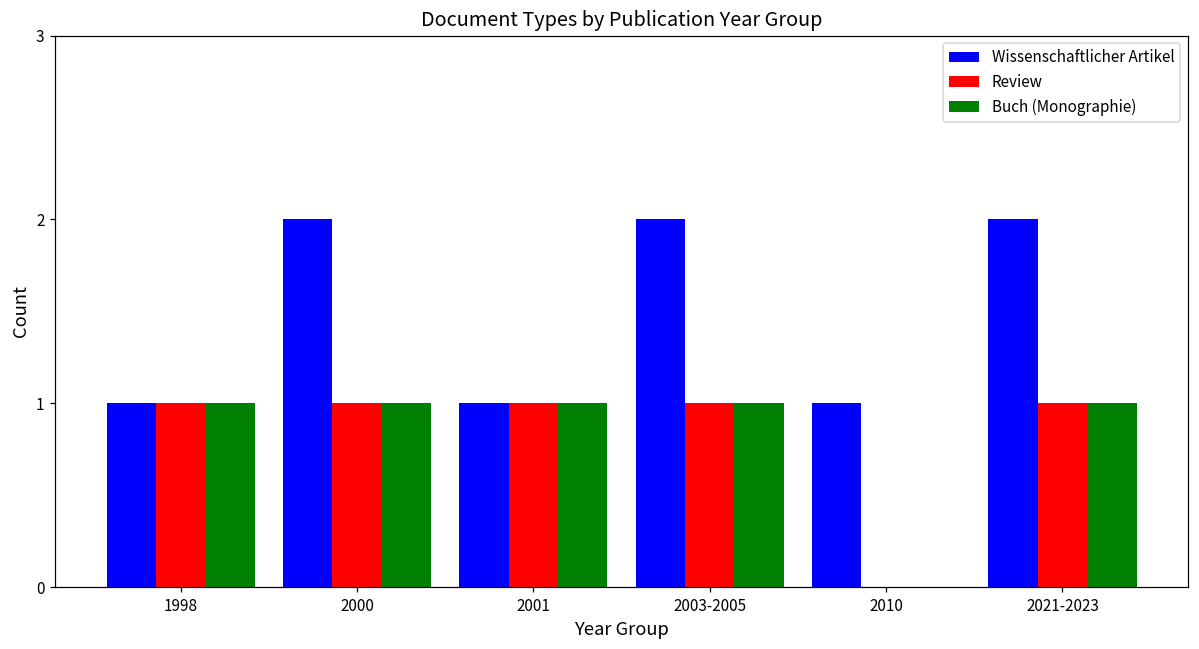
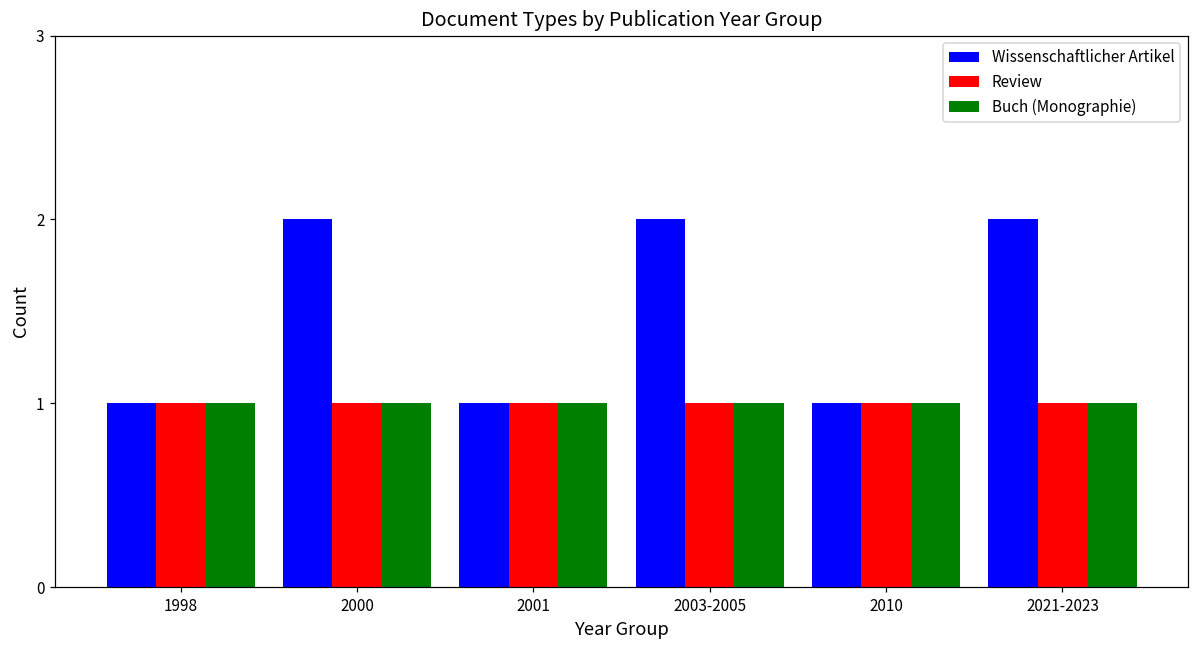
Review, 2010: 0 -> 1
Buch (Monographie), 2010: 0 -> 1
